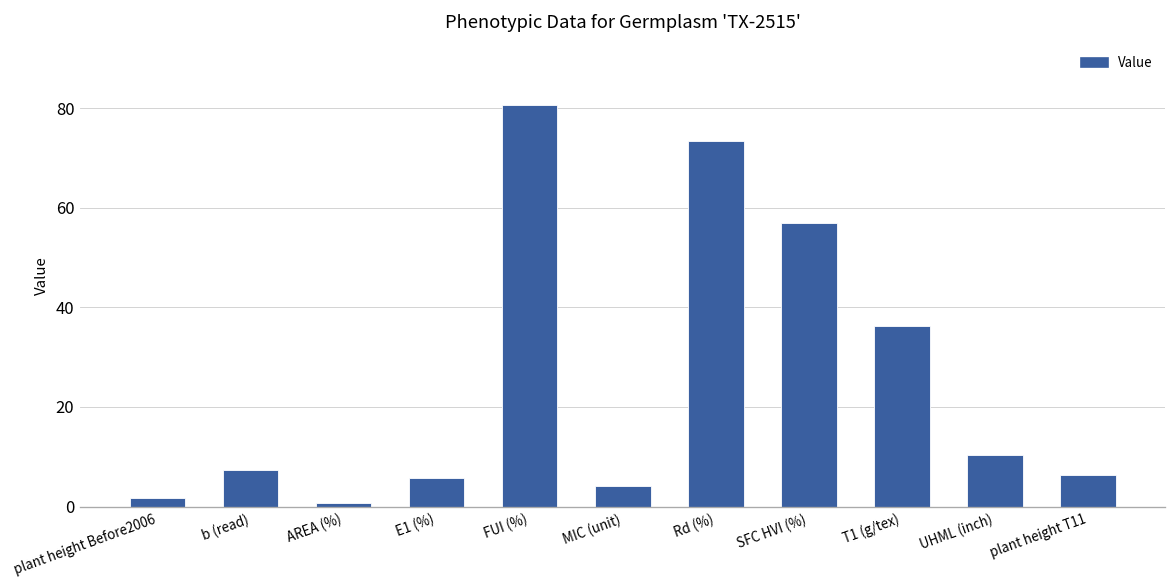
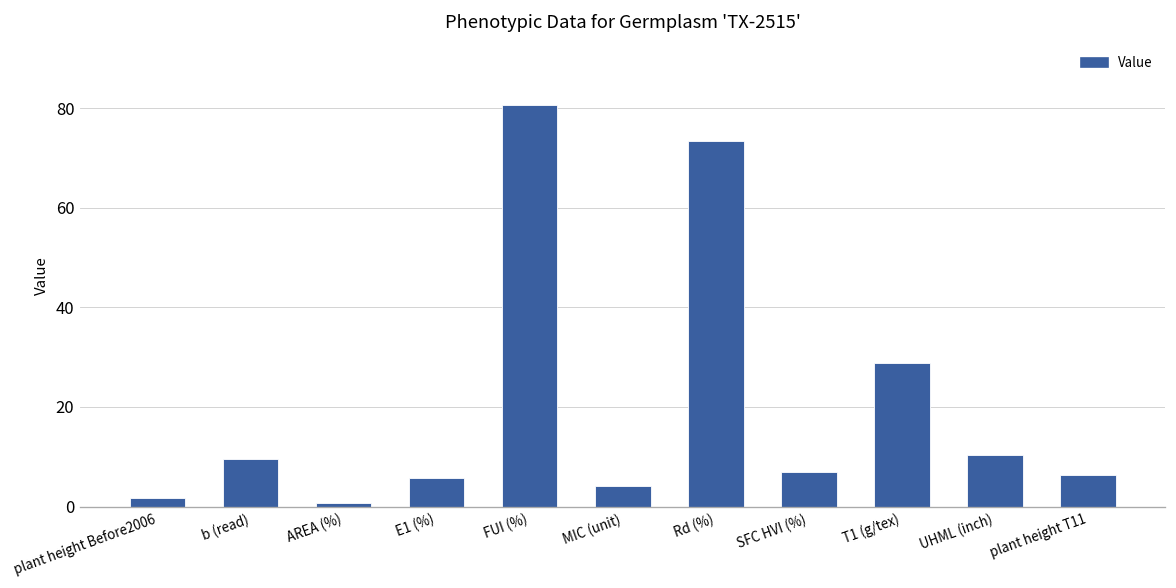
b (read): 7 -> 10
SFC HVI (%): 57 -> 7
T1 (g/tex): 36 -> 29
